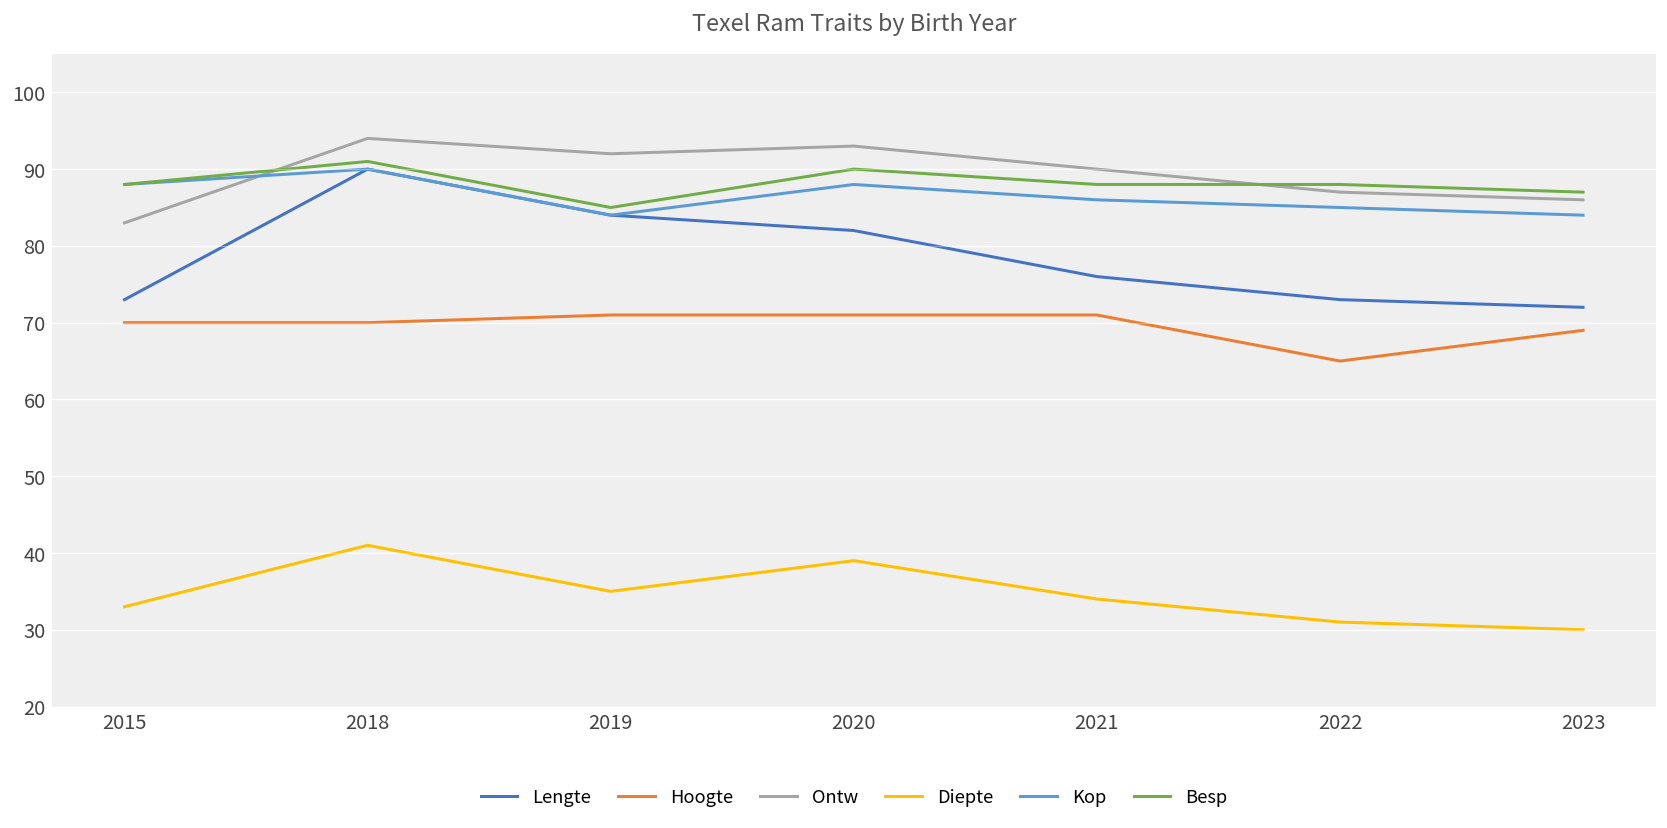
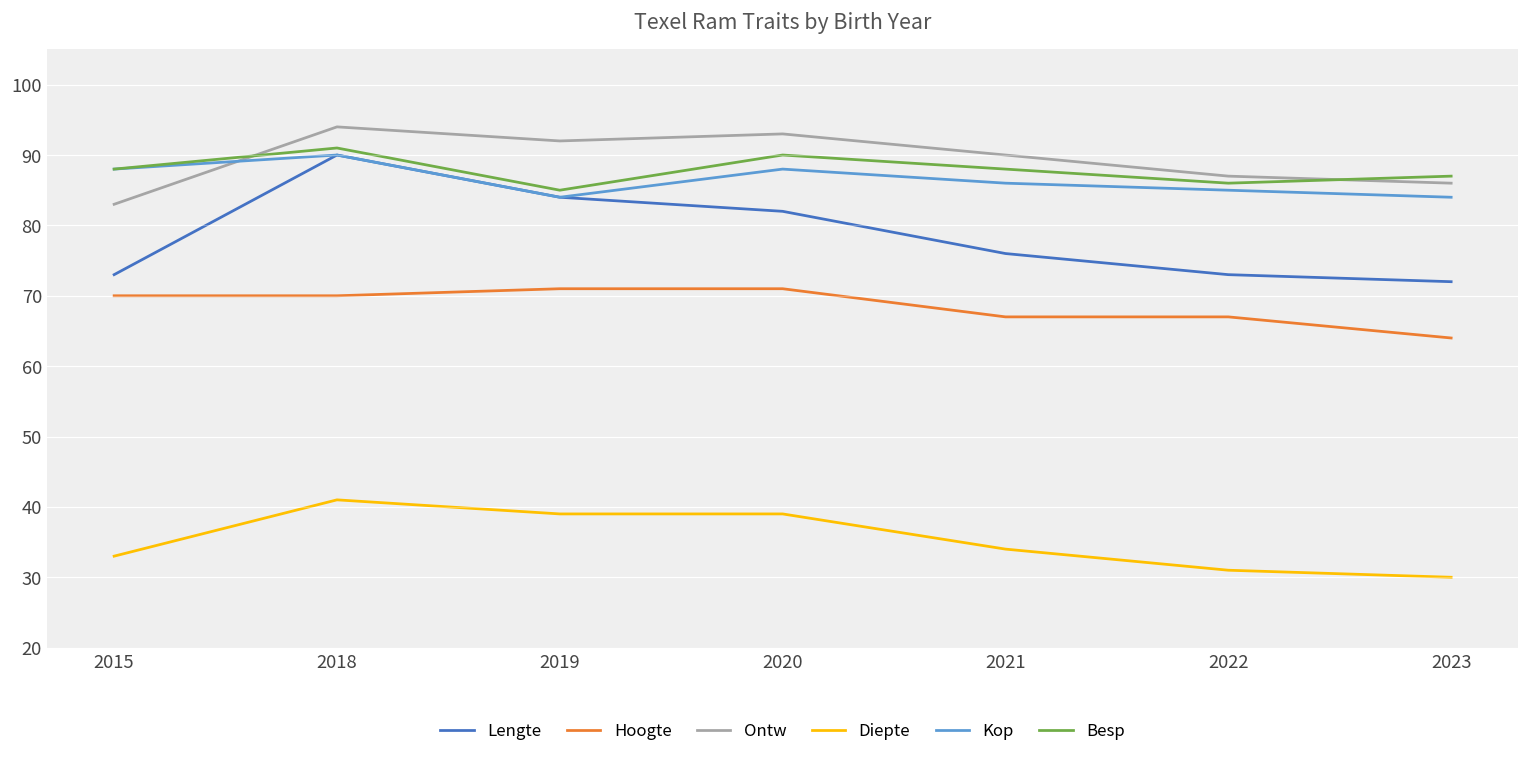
Diepte, 2019: 35 -> 39
Hoogte, 2021: 71 -> 67
Hoogte, 2022: 65 -> 67
Besp, 2022: 88 -> 86
Hoogte, 2023: 69 -> 64
